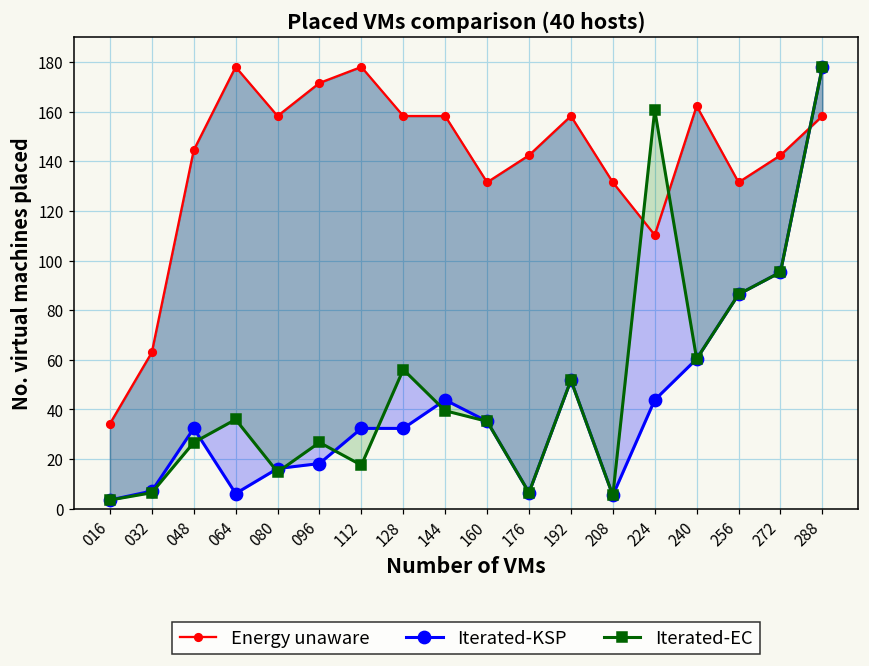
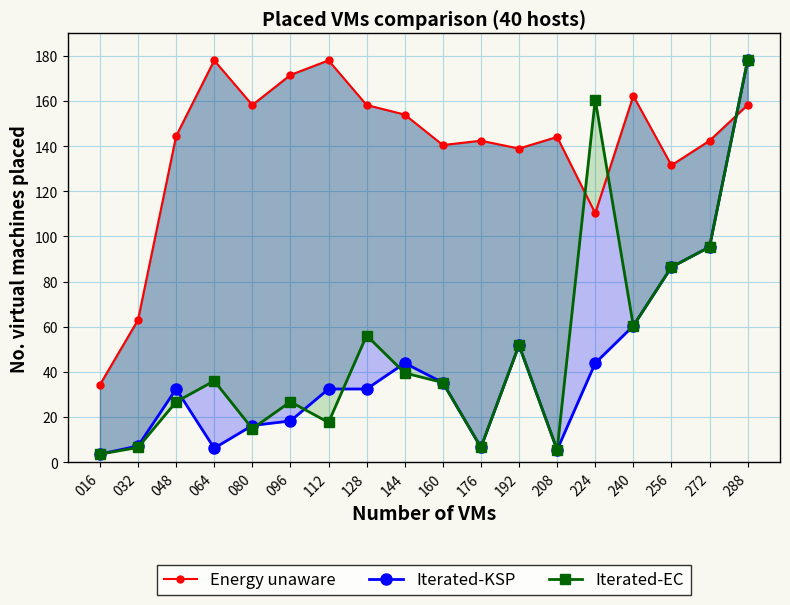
Energy unaware, 144: 158 -> 154
Energy unaware, 160: 132 -> 140
Energy unaware, 192: 158 -> 139
Energy unaware, 208: 132 -> 144
